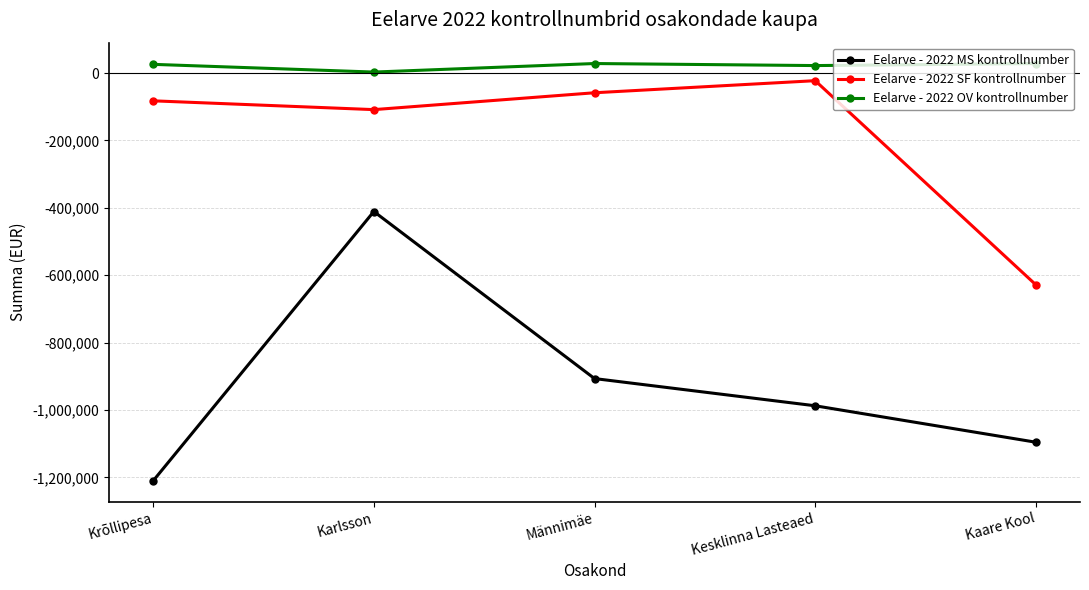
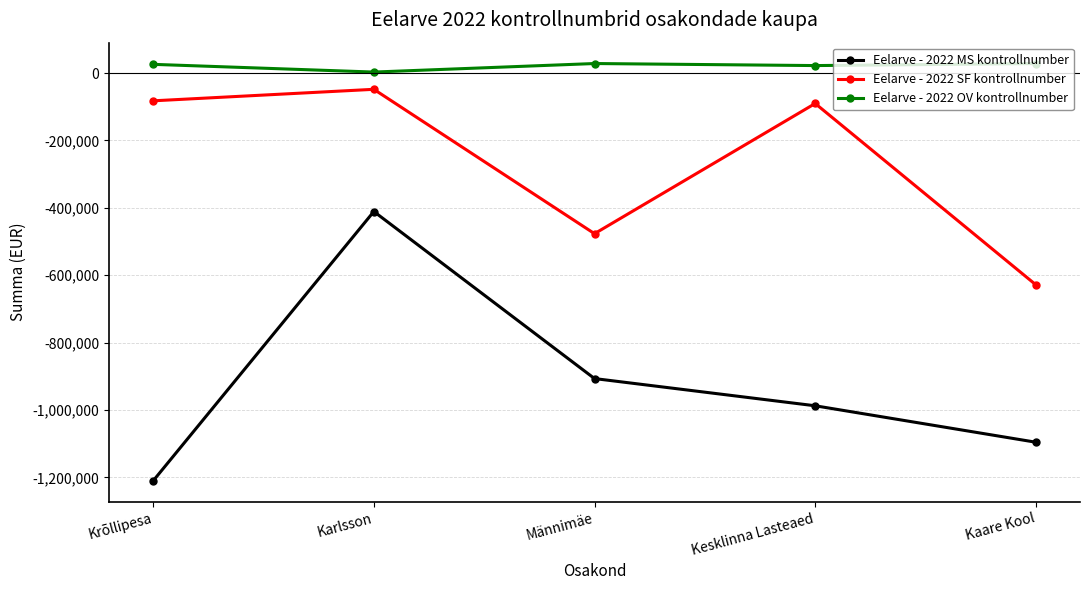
Eelarve - 2022 SF kontrollnumber, Karlsson: -110,000 -> -50,000
Eelarve - 2022 SF kontrollnumber, Männimäe: -60,000 -> -480,000
Eelarve - 2022 SF kontrollnumber, Kesklinna Lasteaed: -20,000 -> -90,000
